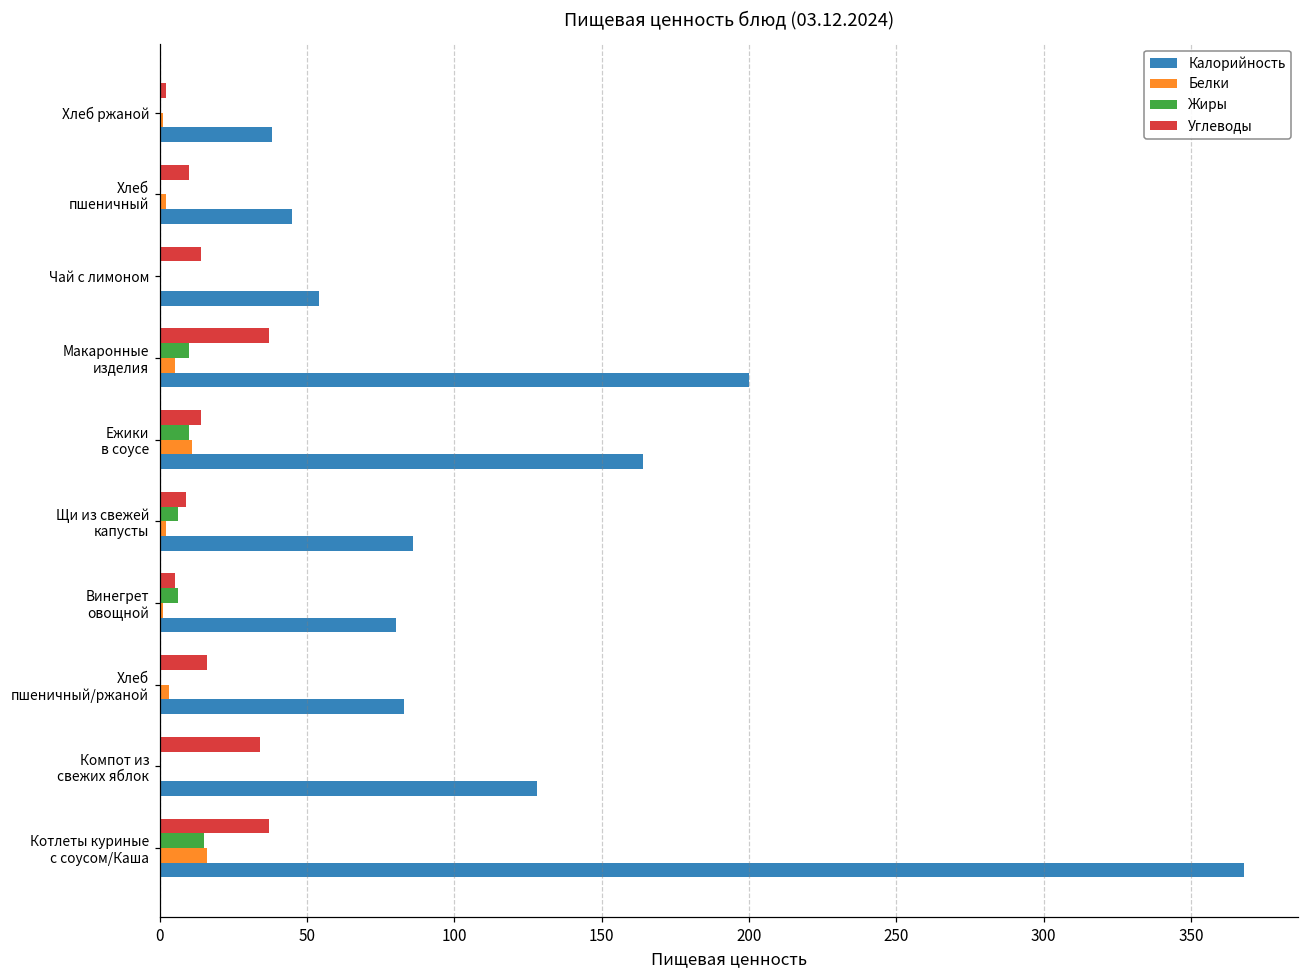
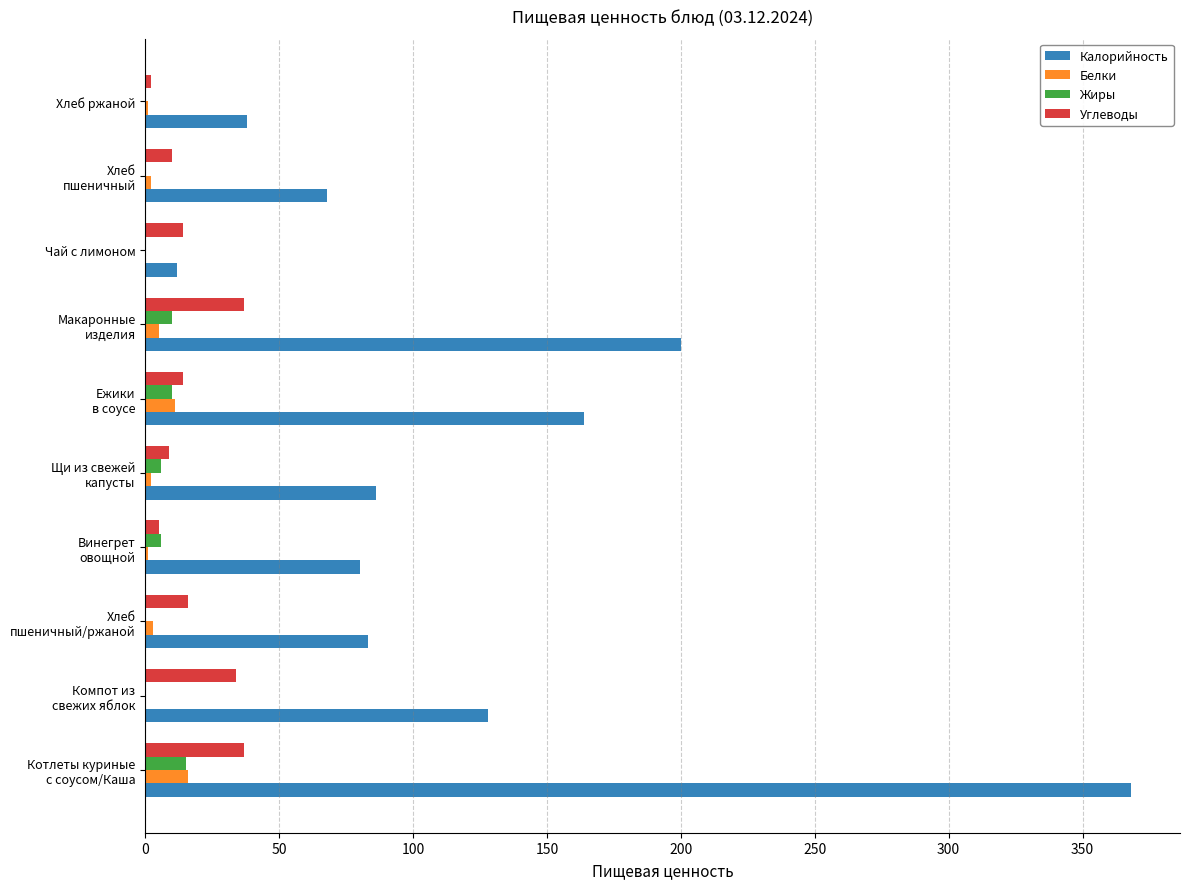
Калорийность, Хлеб пшеничный: 45 -> 68
Калорийность, Чай с лимоном: 54 -> 12
